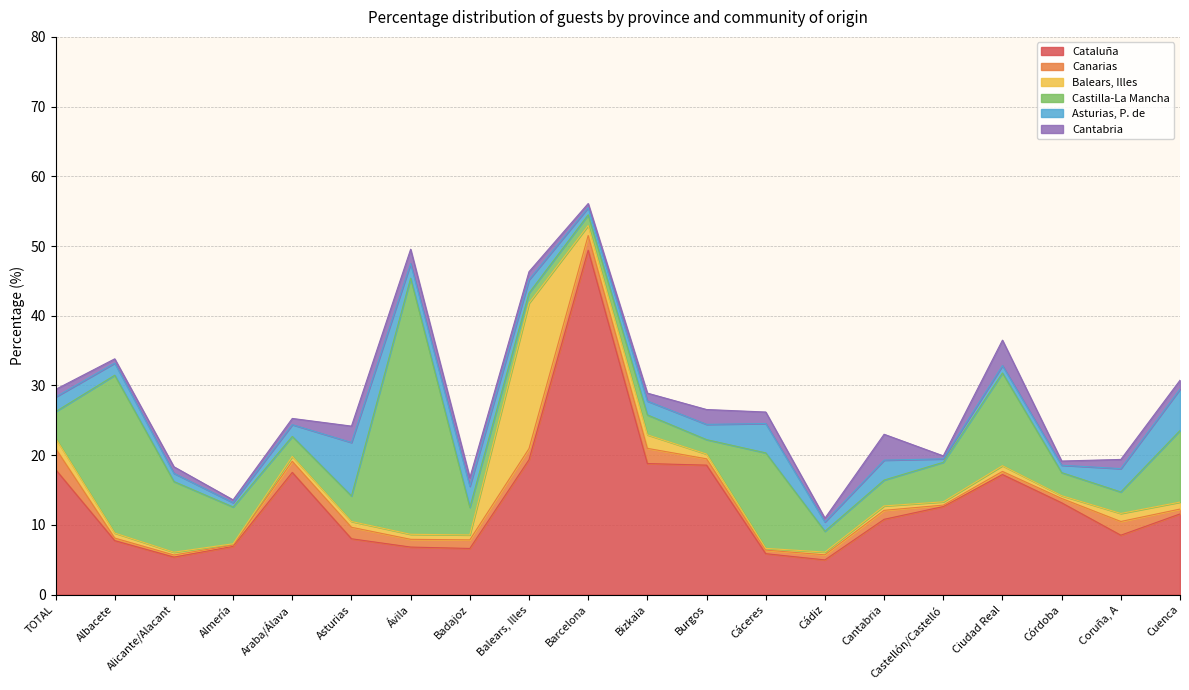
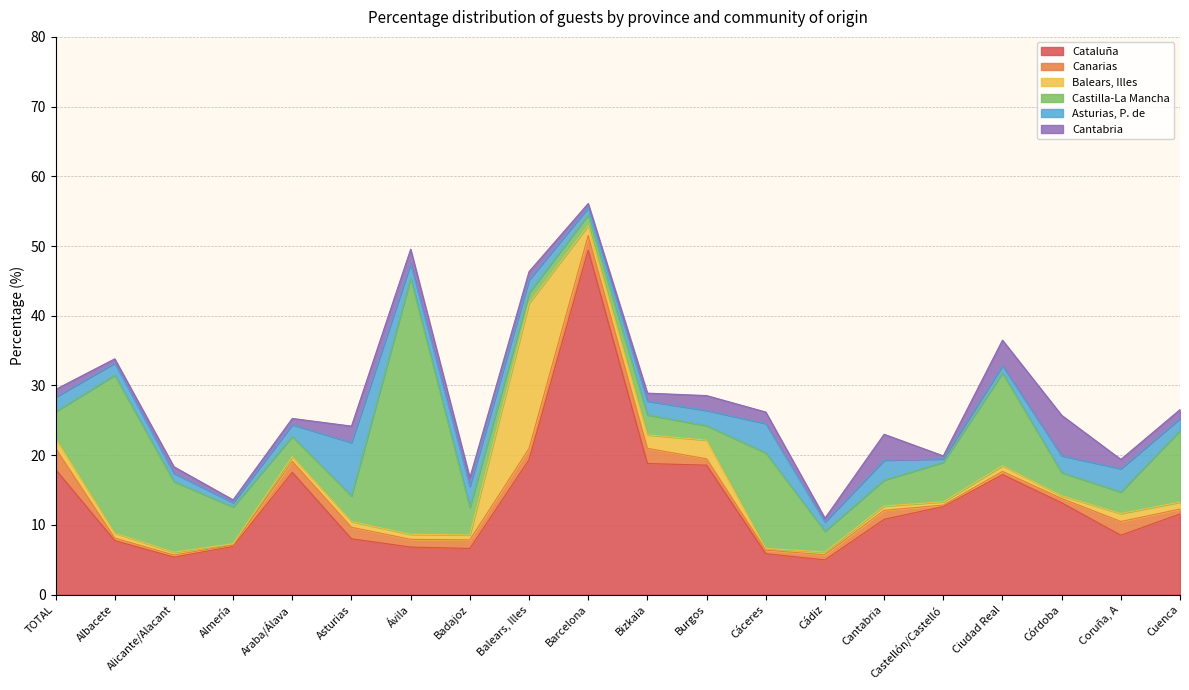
Balears, Illes, Burgos: 1 -> 3
Asturias, P. de, Córdoba: 1 -> 2
Cantabria, Córdoba: 1 -> 6
Asturias, P. de, Cuenca: 6 -> 2
